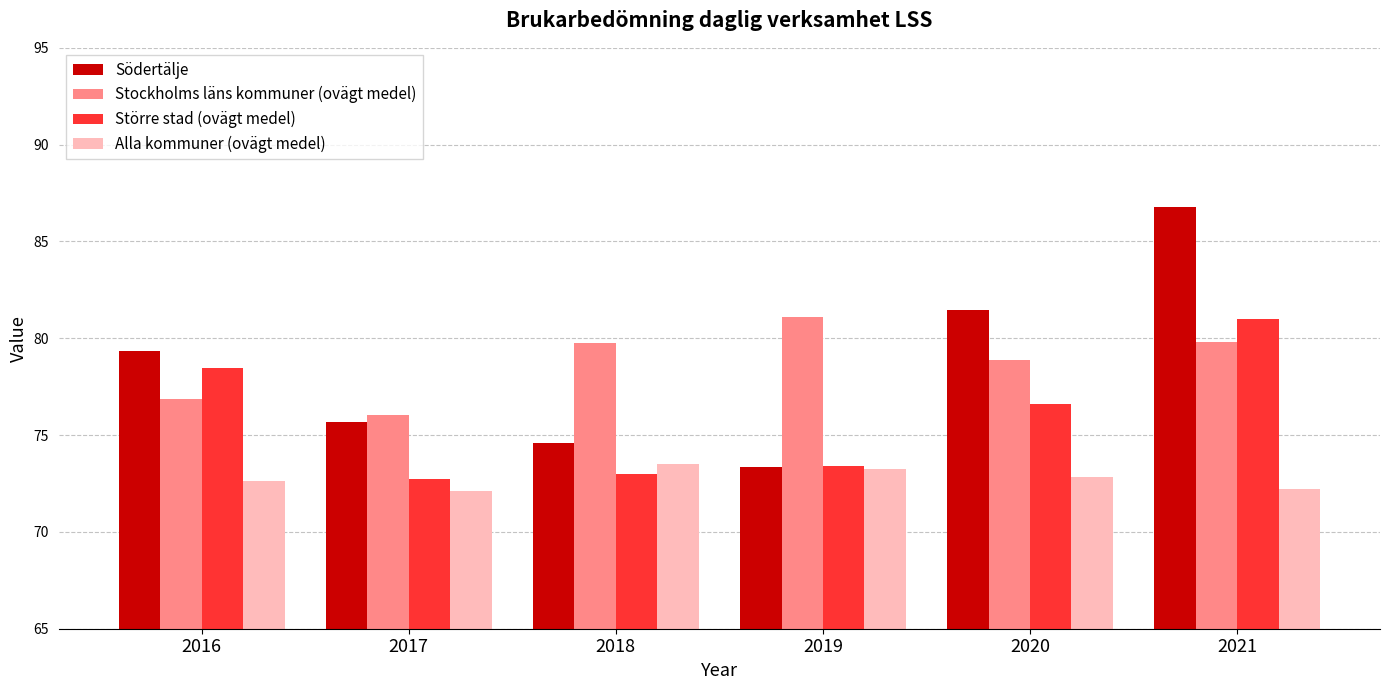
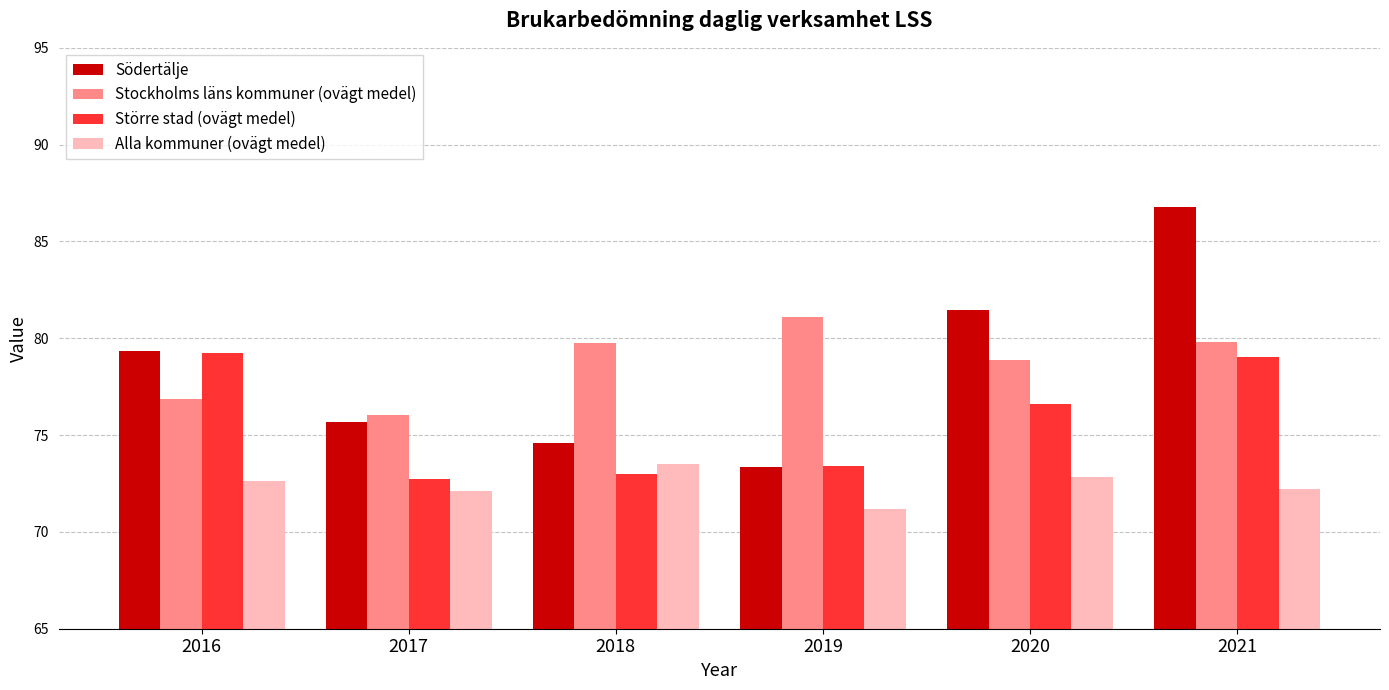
Större stad (ovägt medel), 2016: 78.4 -> 79.3
Alla kommuner (ovägt medel), 2019: 73.2 -> 71.2
Större stad (ovägt medel), 2021: 81.0 -> 79.1
